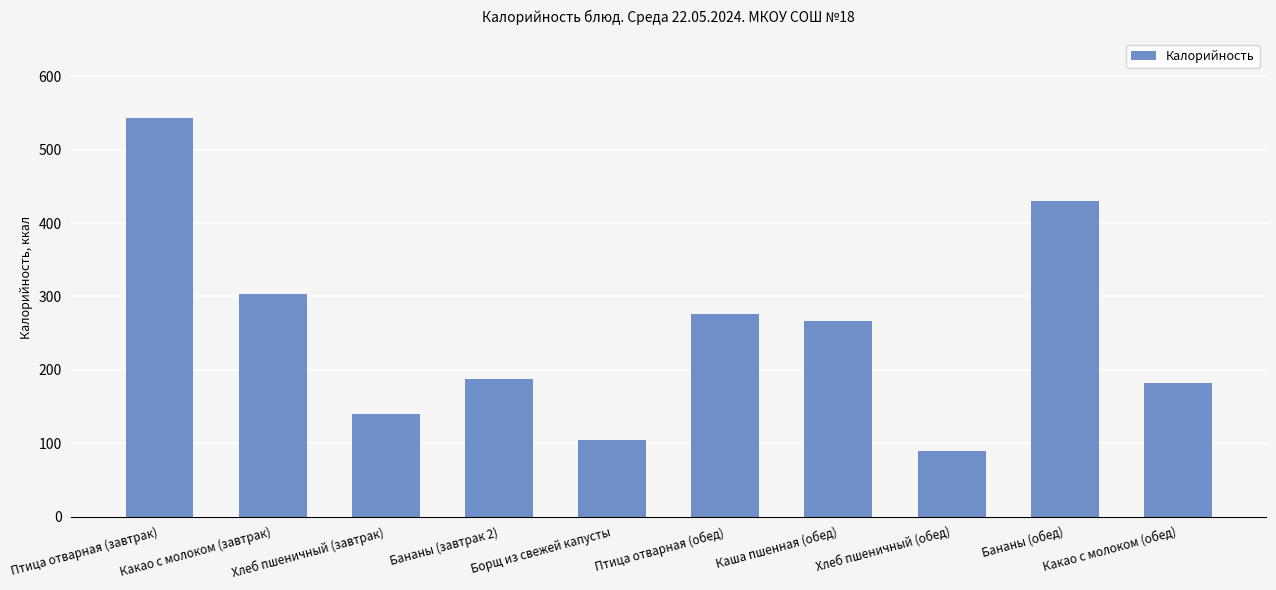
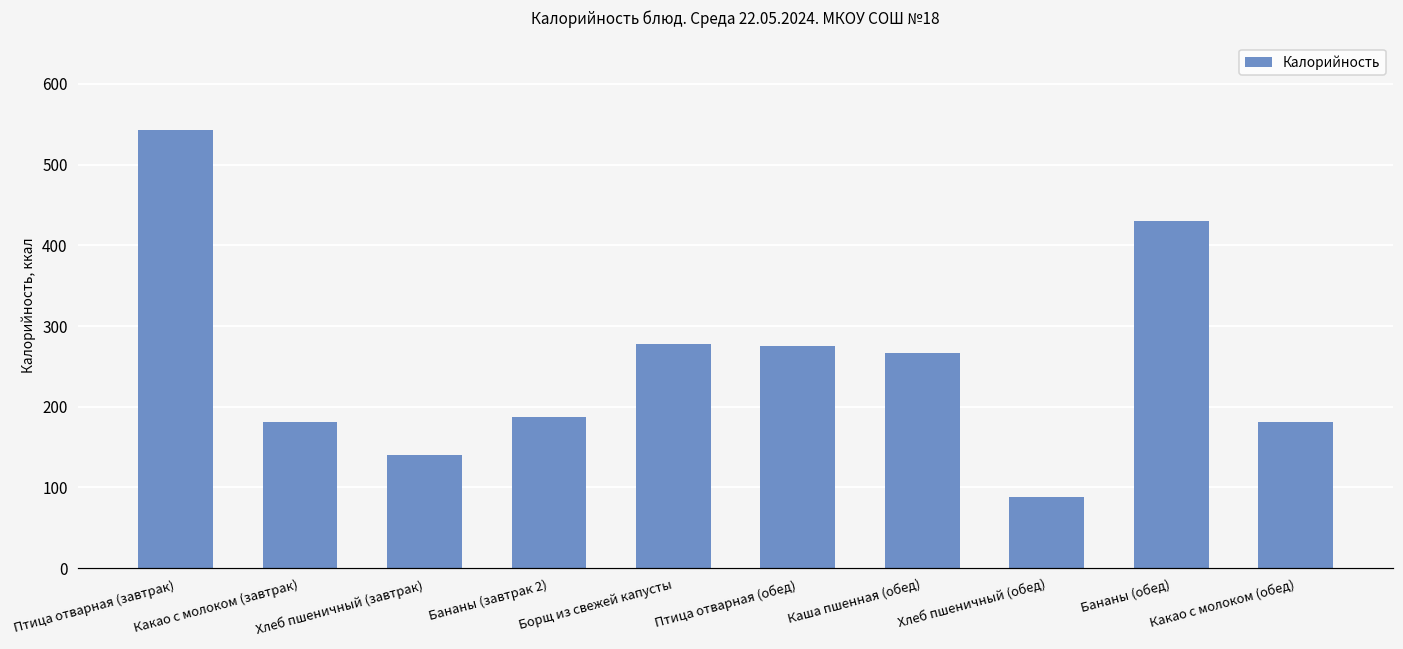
Какао с молоком (завтрак): 300 -> 180
Борщ из свежей капусты: 100 -> 280
